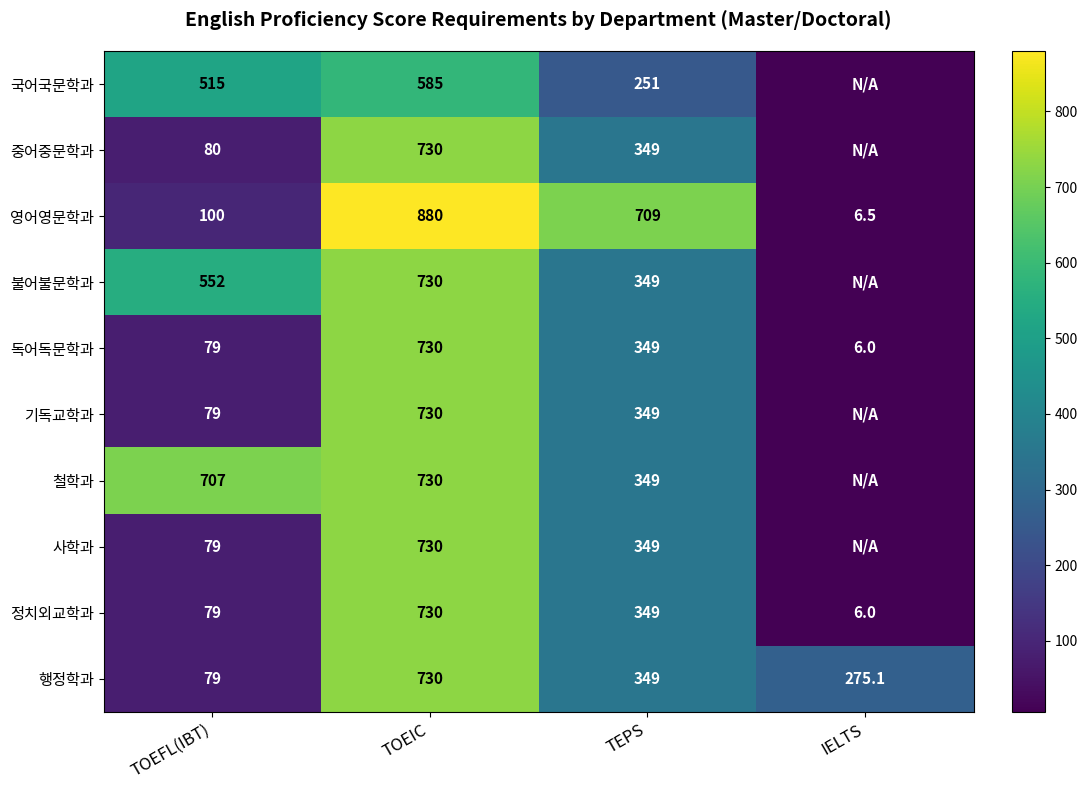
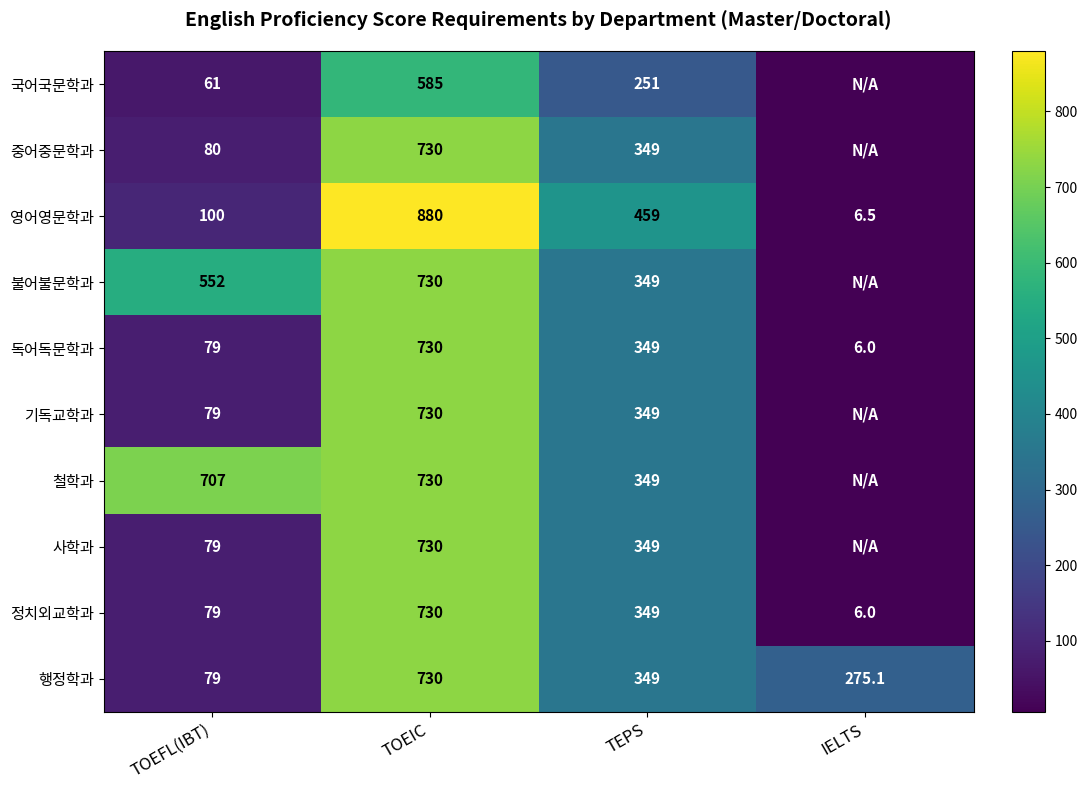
국어국문학과, TOEFL(IBT): 515 -> 61
영어영문학과, TEPS: 709 -> 459
